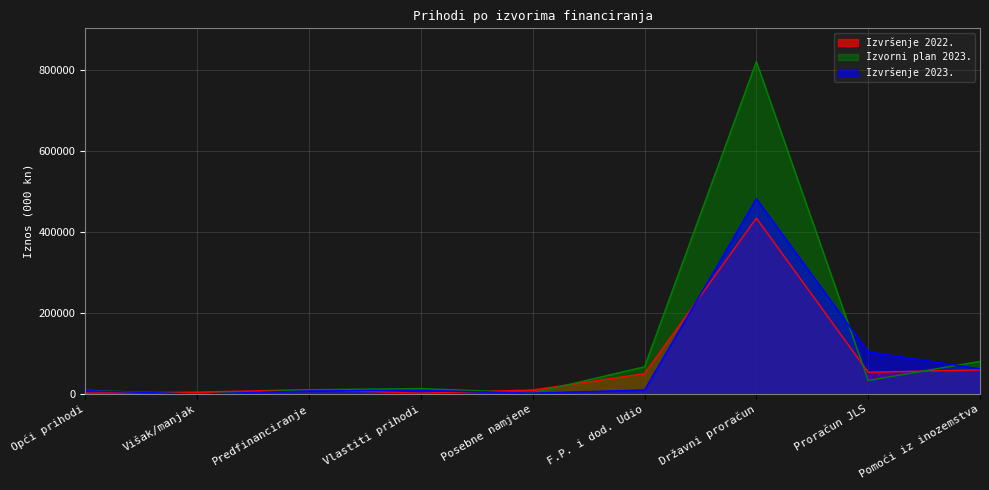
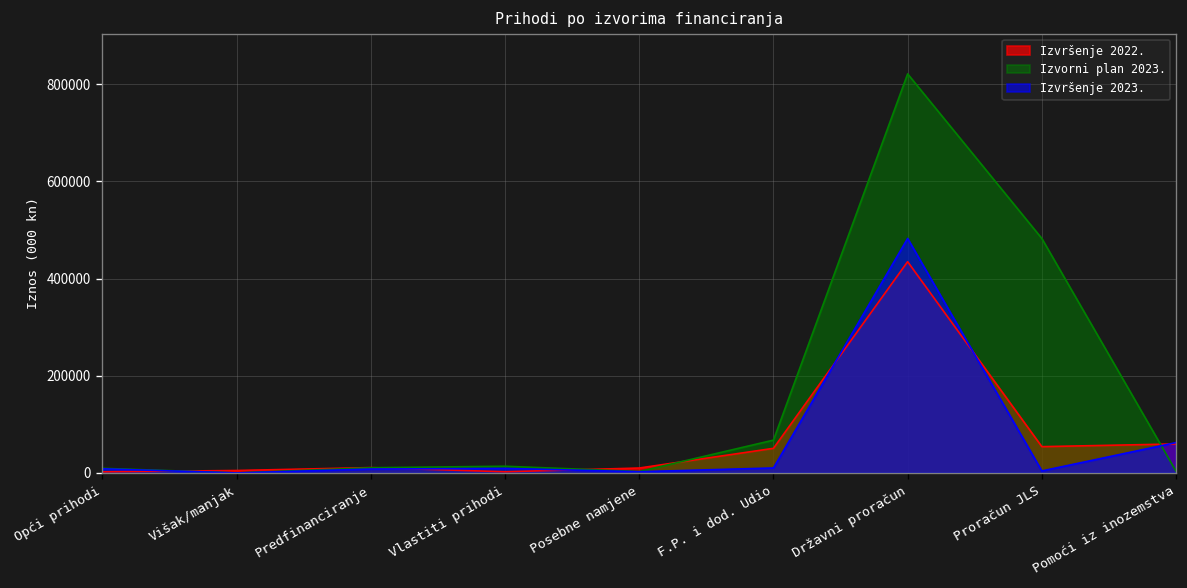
Izvorni plan 2023., Proračun JLS: 30000 -> 480000
Izvršenje 2023., Proračun JLS: 100000 -> 0
Izvorni plan 2023., Pomoći iz inozemstva: 80000 -> 0
